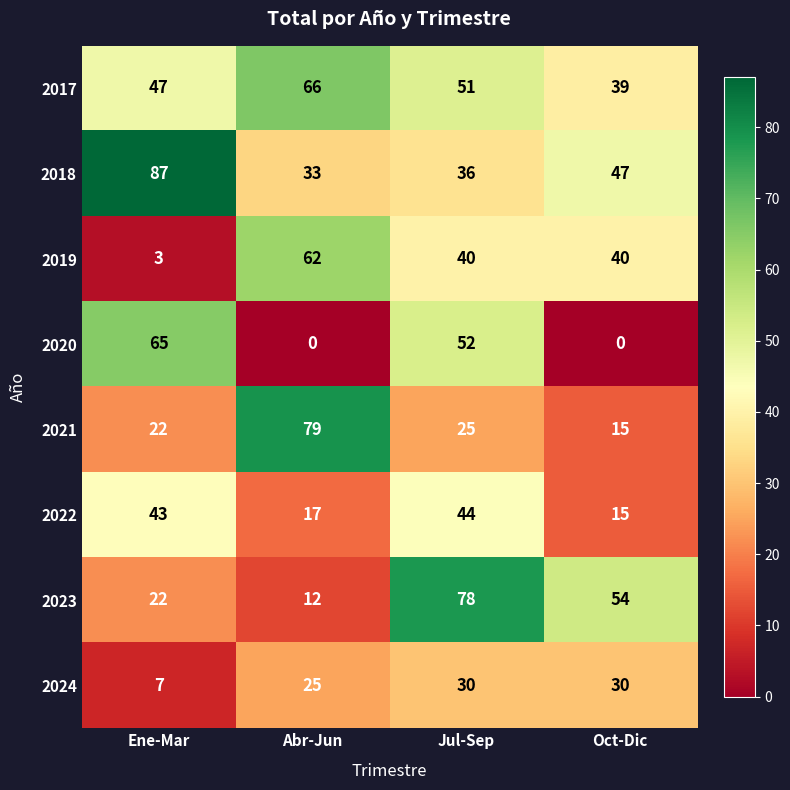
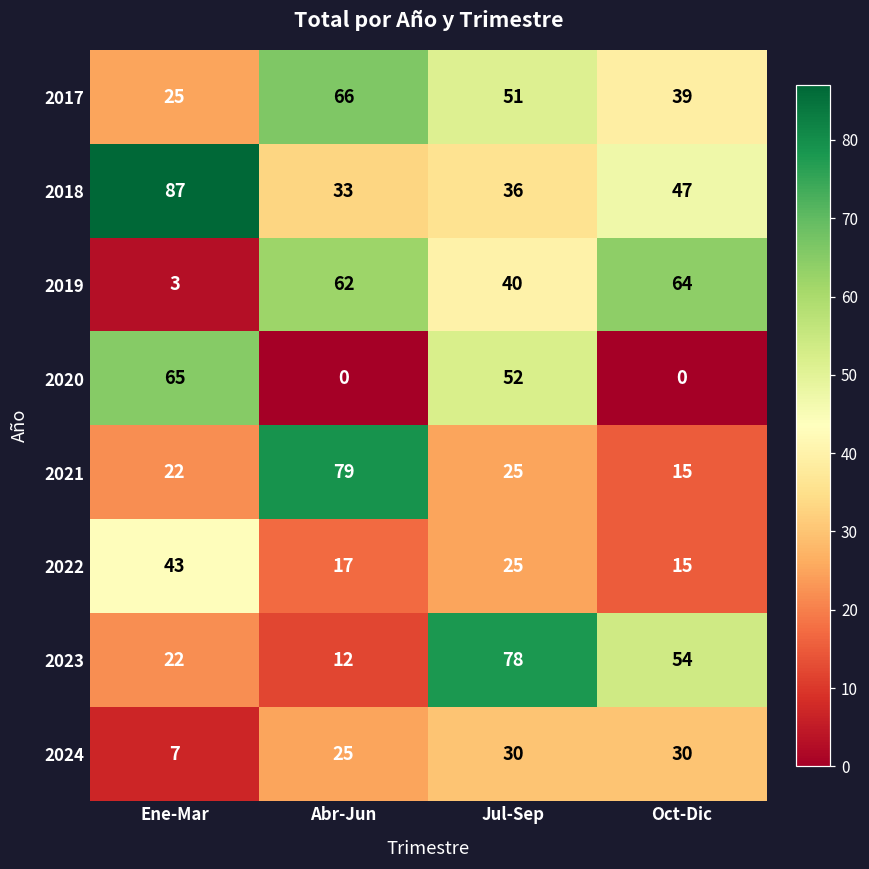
2017, Ene-Mar: 47 -> 25
2019, Oct-Dic: 40 -> 64
2022, Jul-Sep: 44 -> 25
